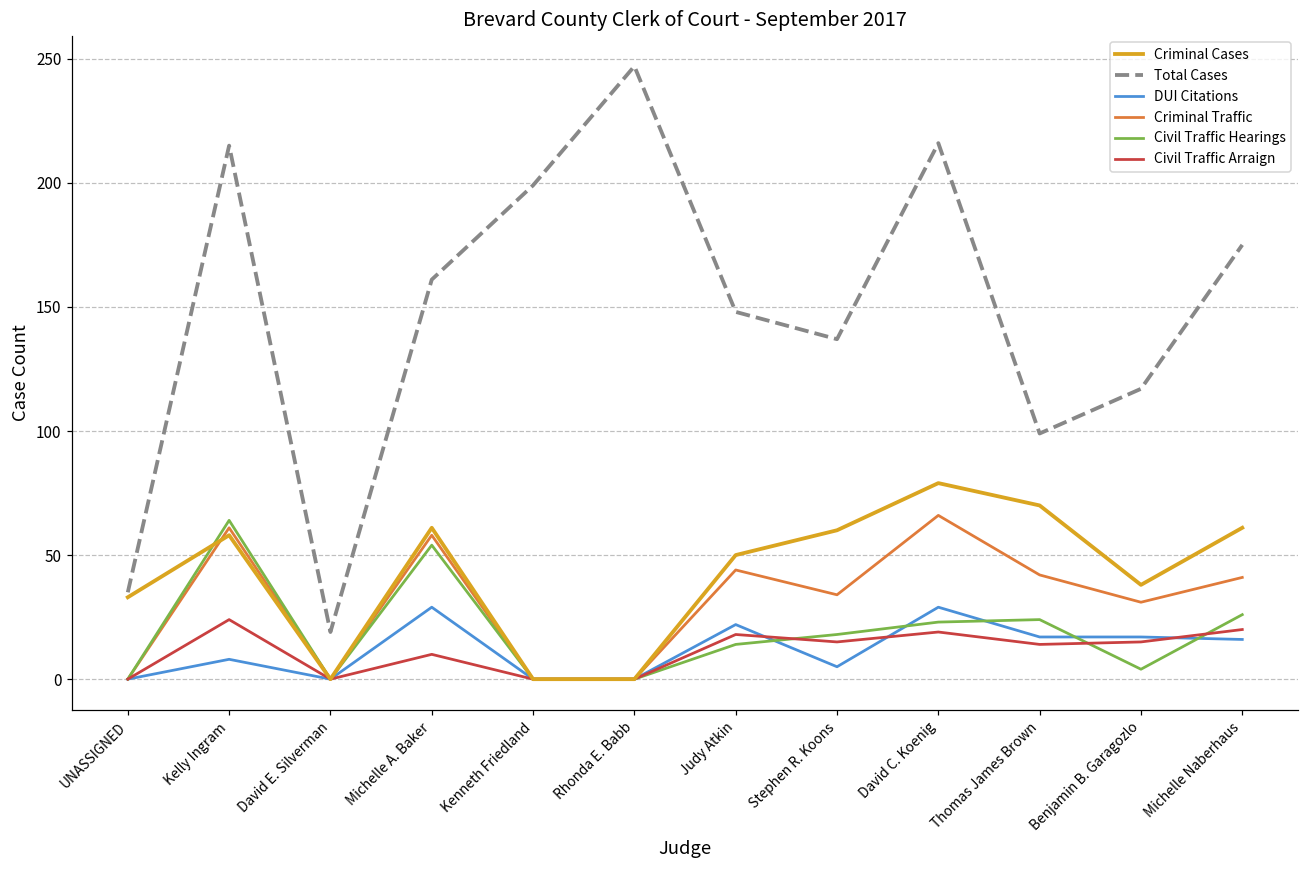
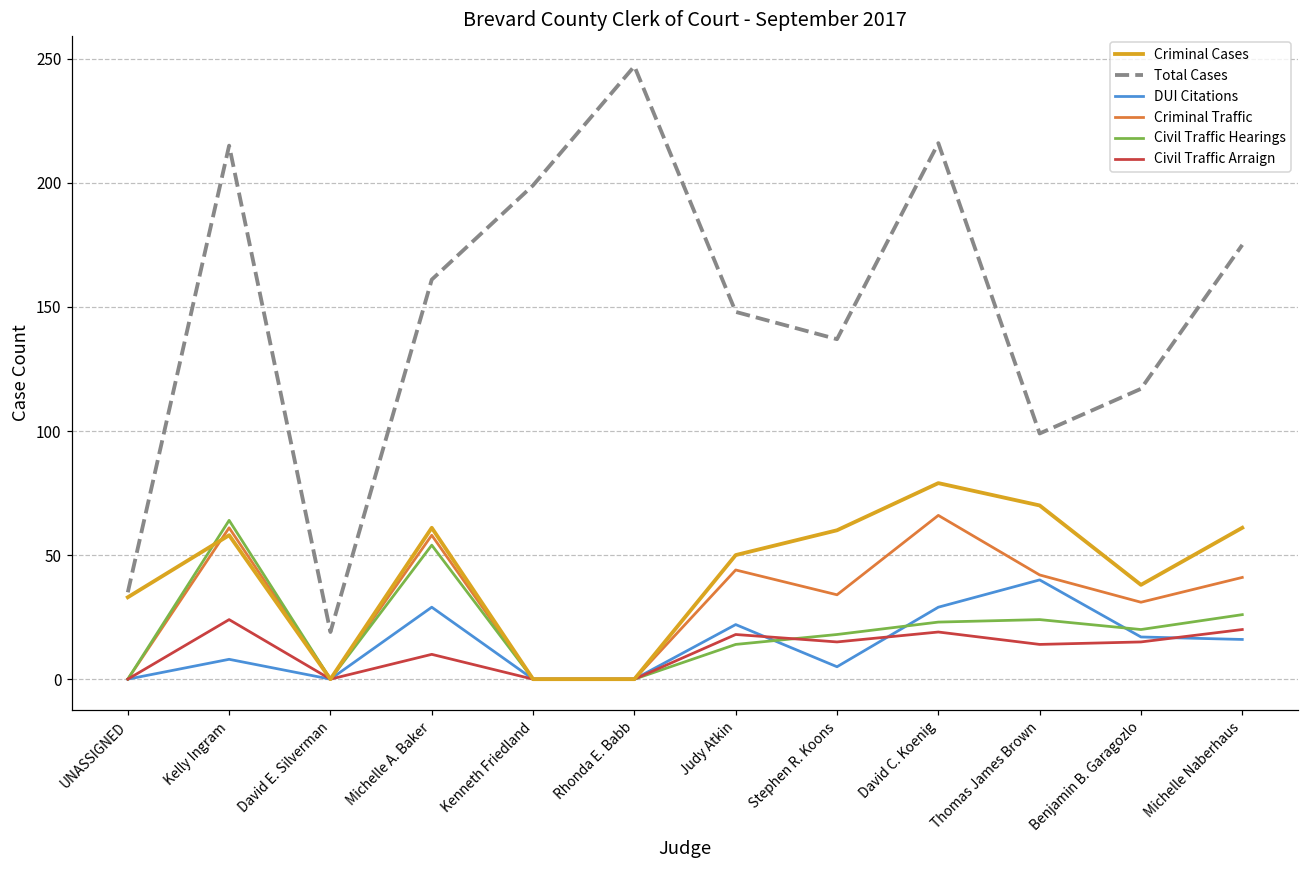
DUI Citations, Thomas James Brown: 17 -> 40
Civil Traffic Hearings, Benjamin B. Garagozlo: 4 -> 20
